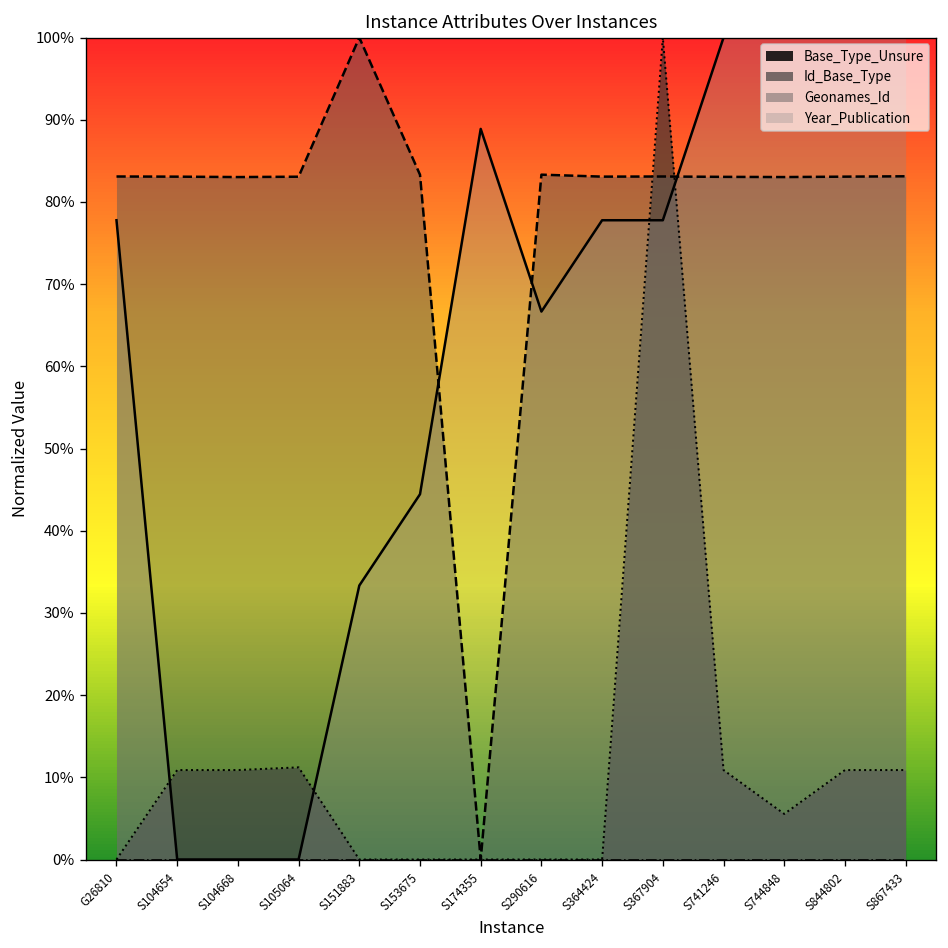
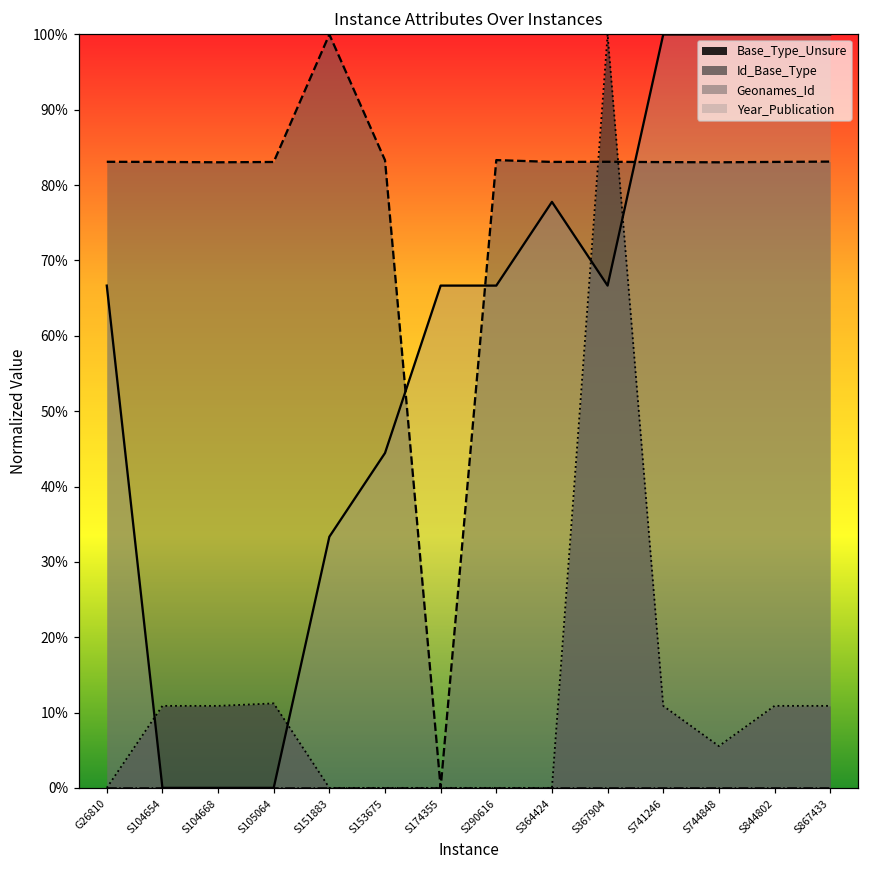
Year_Publication, G26810: 78% -> 67%
Year_Publication, S174355: 89% -> 67%
Year_Publication, S367904: 78% -> 67%
